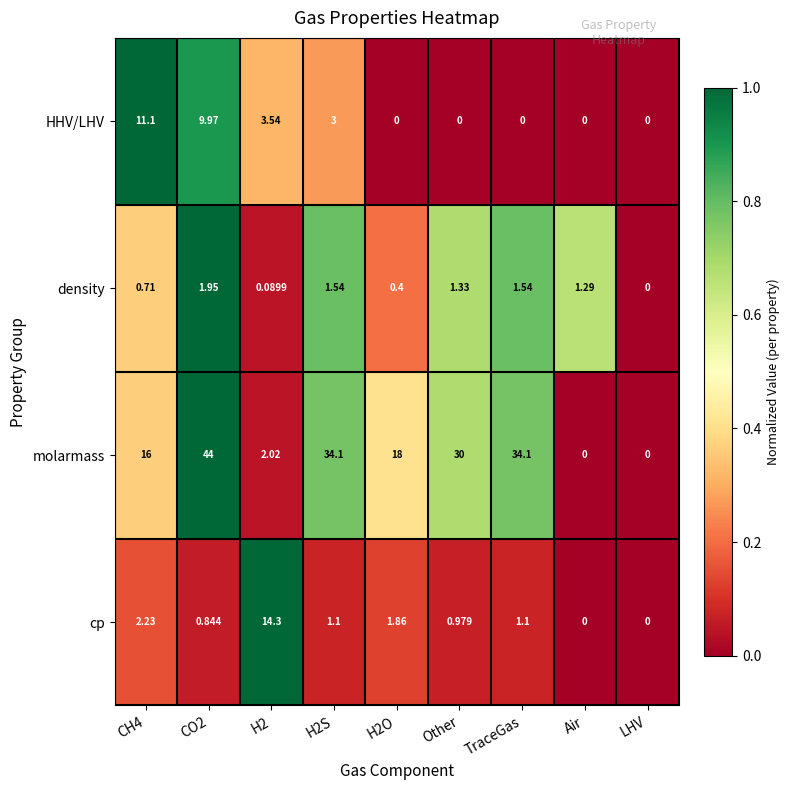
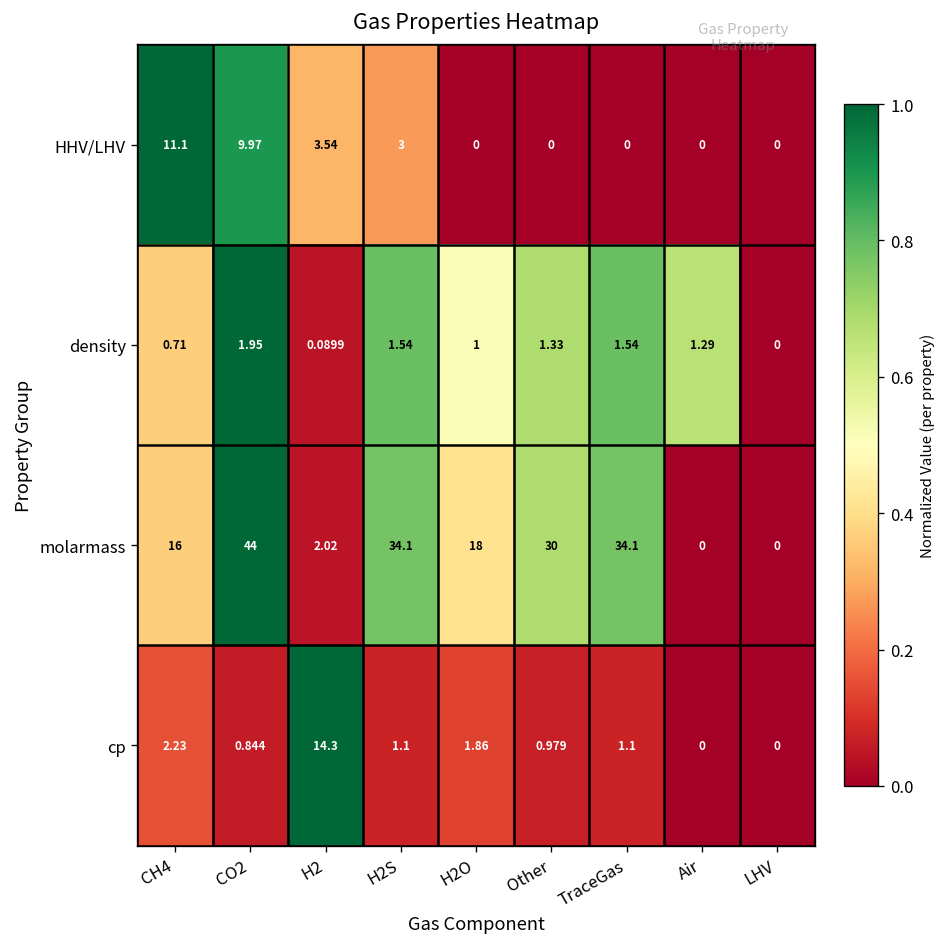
density, H2O: 0.4 -> 1
